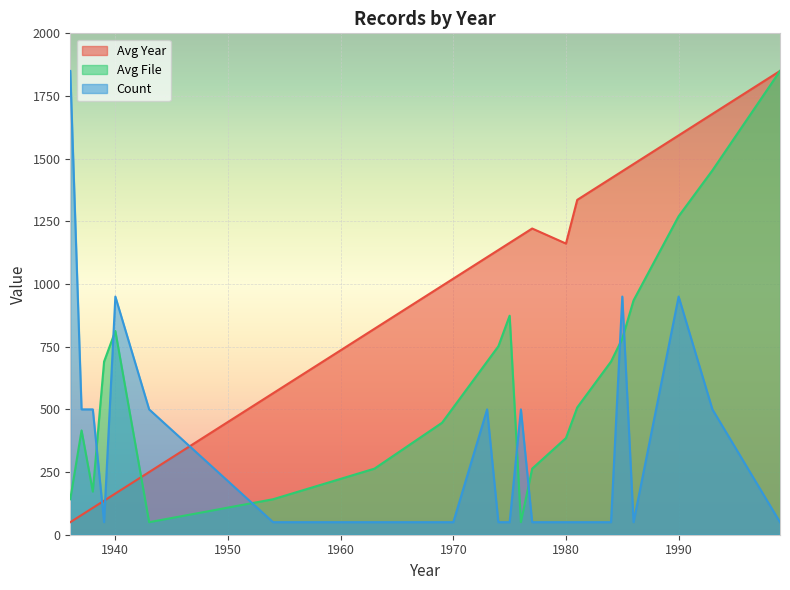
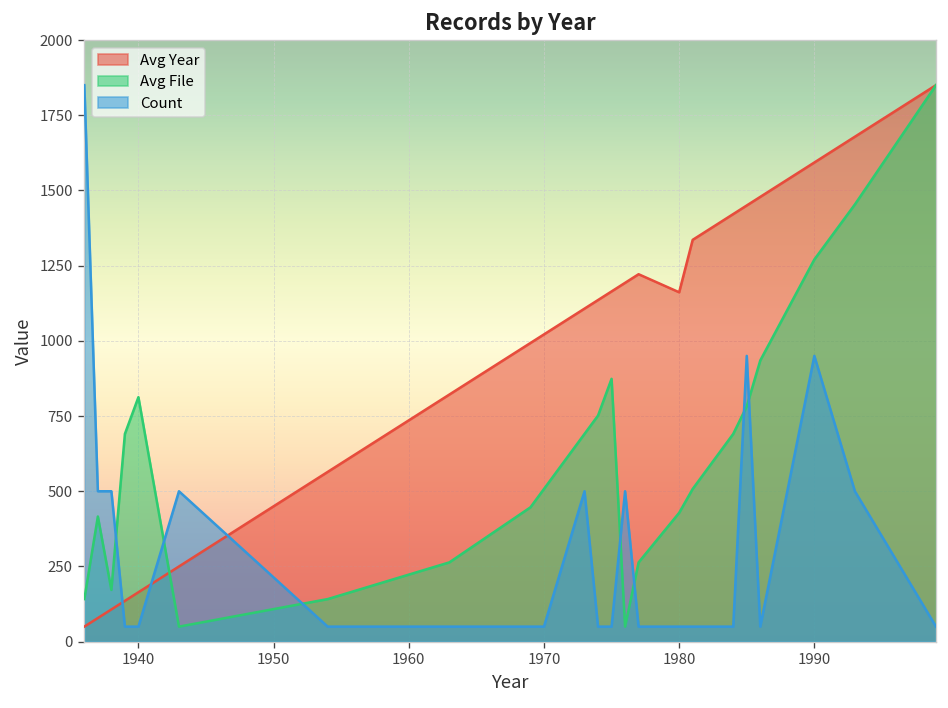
Count, 1940: 950 -> 50
Avg File, 1980: 390 -> 430
